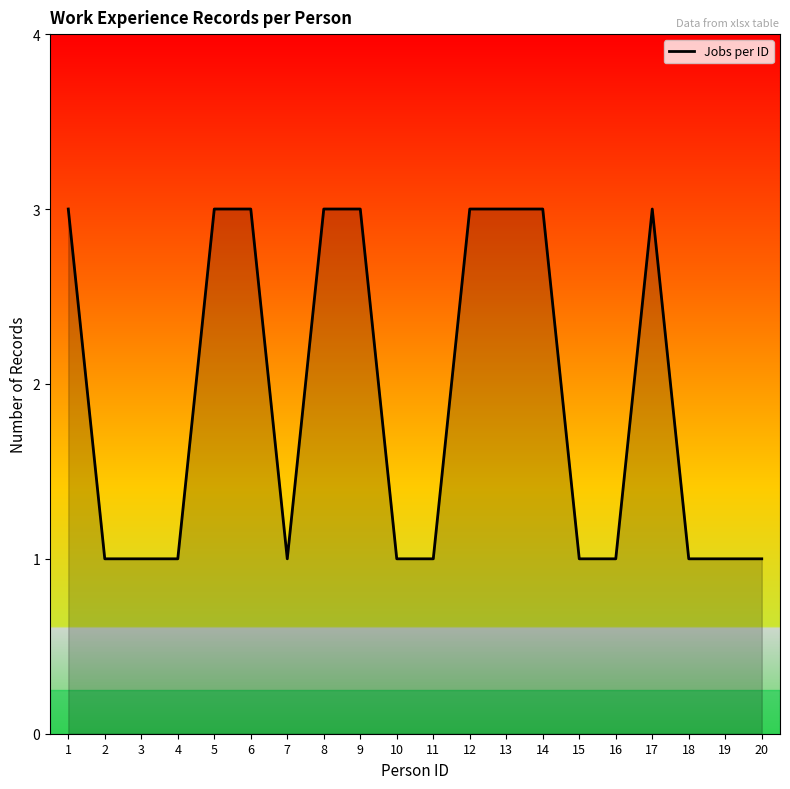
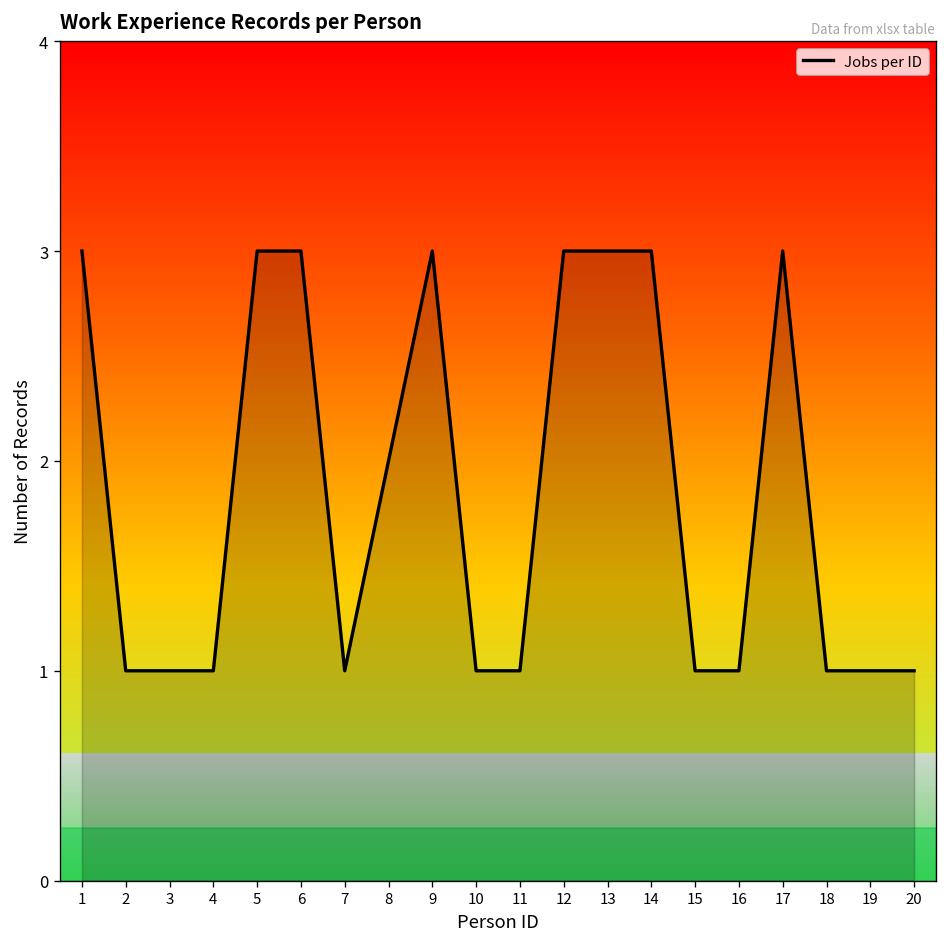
8: 3 -> 2
